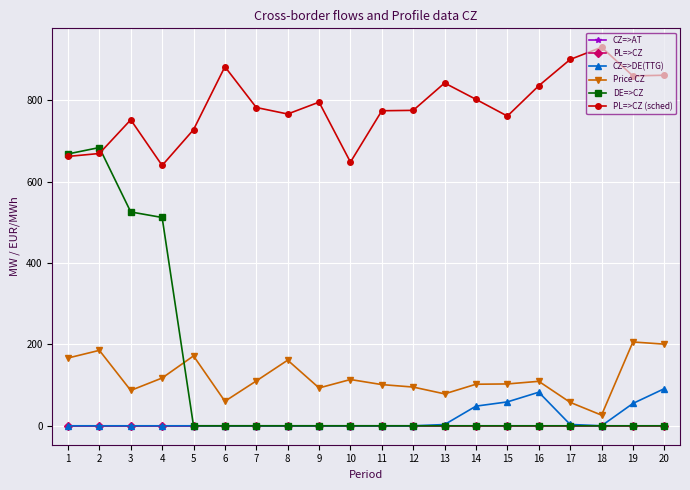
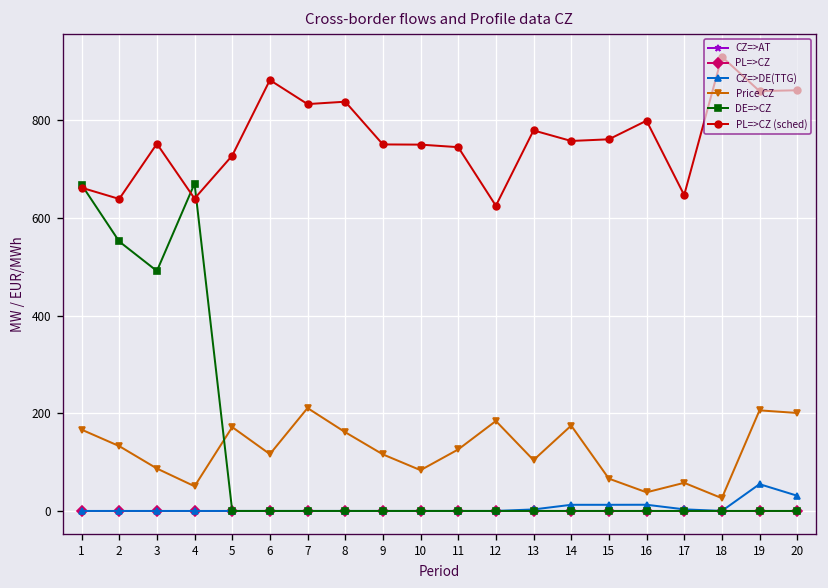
Price CZ, 2: 190 -> 130
DE=>CZ, 2: 680 -> 550
PL=>CZ (sched), 2: 670 -> 640
DE=>CZ, 3: 530 -> 490
Price CZ, 4: 120 -> 50
DE=>CZ, 4: 510 -> 670
Price CZ, 6: 60 -> 120
Price CZ, 7: 110 -> 210
PL=>CZ (sched), 7: 780 -> 830
PL=>CZ (sched), 8: 770 -> 840
Price CZ, 9: 90 -> 120
PL=>CZ (sched), 9: 800 -> 750
Price CZ, 10: 110 -> 80
PL=>CZ (sched), 10: 650 -> 750
Price CZ, 11: 100 -> 130
PL=>CZ (sched), 11: 770 -> 740
Price CZ, 12: 100 -> 180
PL=>CZ (sched), 12: 780 -> 620
Price CZ, 13: 80 -> 100
PL=>CZ (sched), 13: 840 -> 780
CZ=>DE(TTG), 14: 50 -> 10
Price CZ, 14: 100 -> 170
PL=>CZ (sched), 14: 800 -> 760
CZ=>DE(TTG), 15: 60 -> 10
Price CZ, 15: 100 -> 70
CZ=>DE(TTG), 16: 80 -> 10
Price CZ, 16: 110 -> 40
PL=>CZ (sched), 16: 840 -> 800
PL=>CZ (sched), 17: 900 -> 650
CZ=>DE(TTG), 20: 90 -> 30
